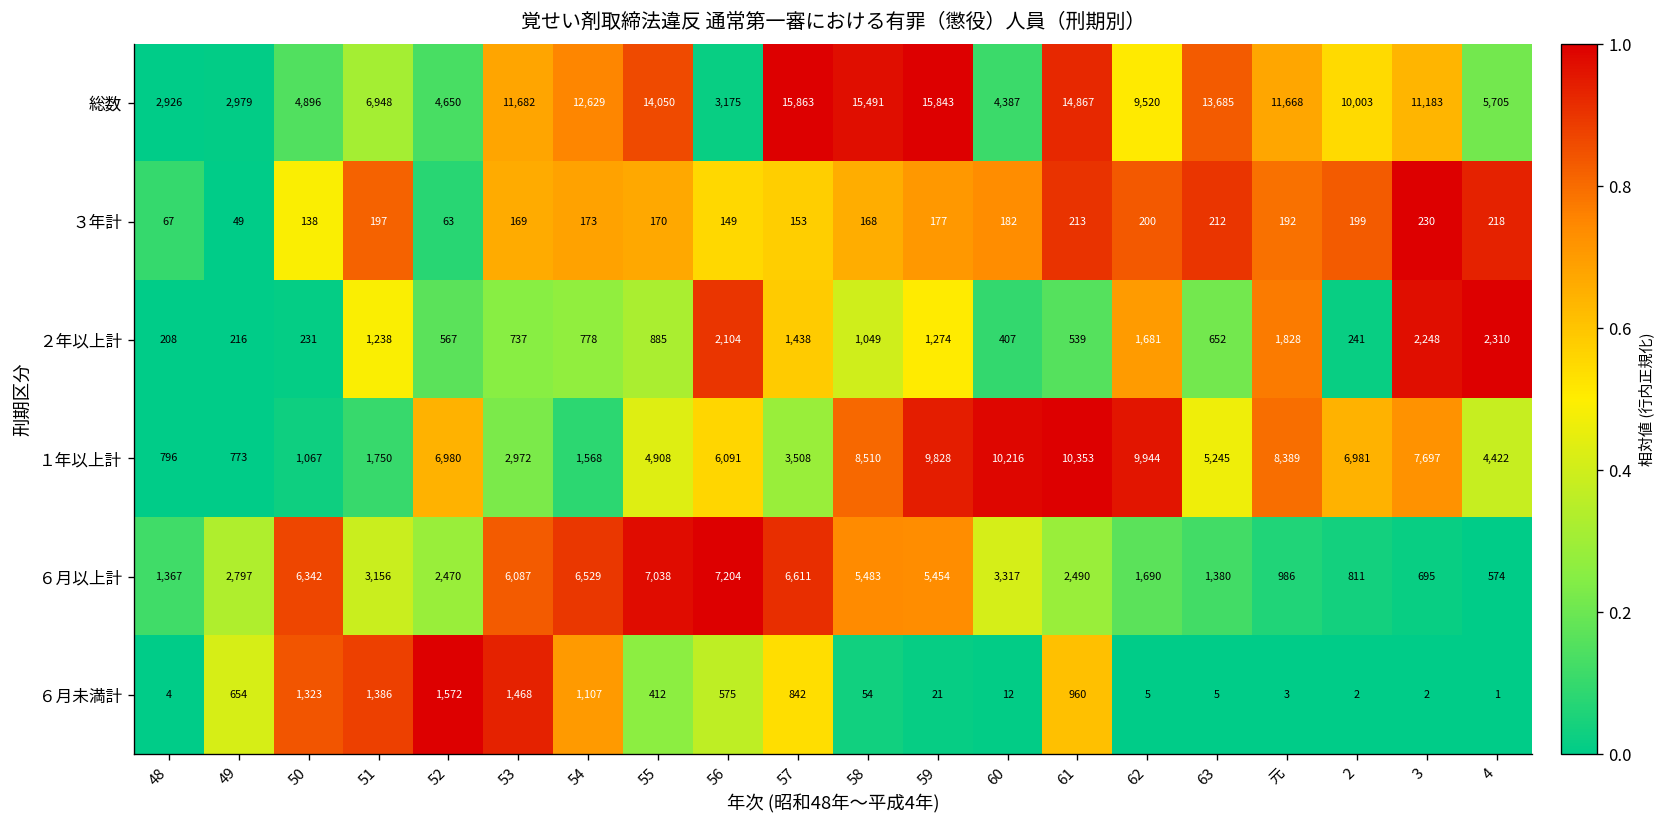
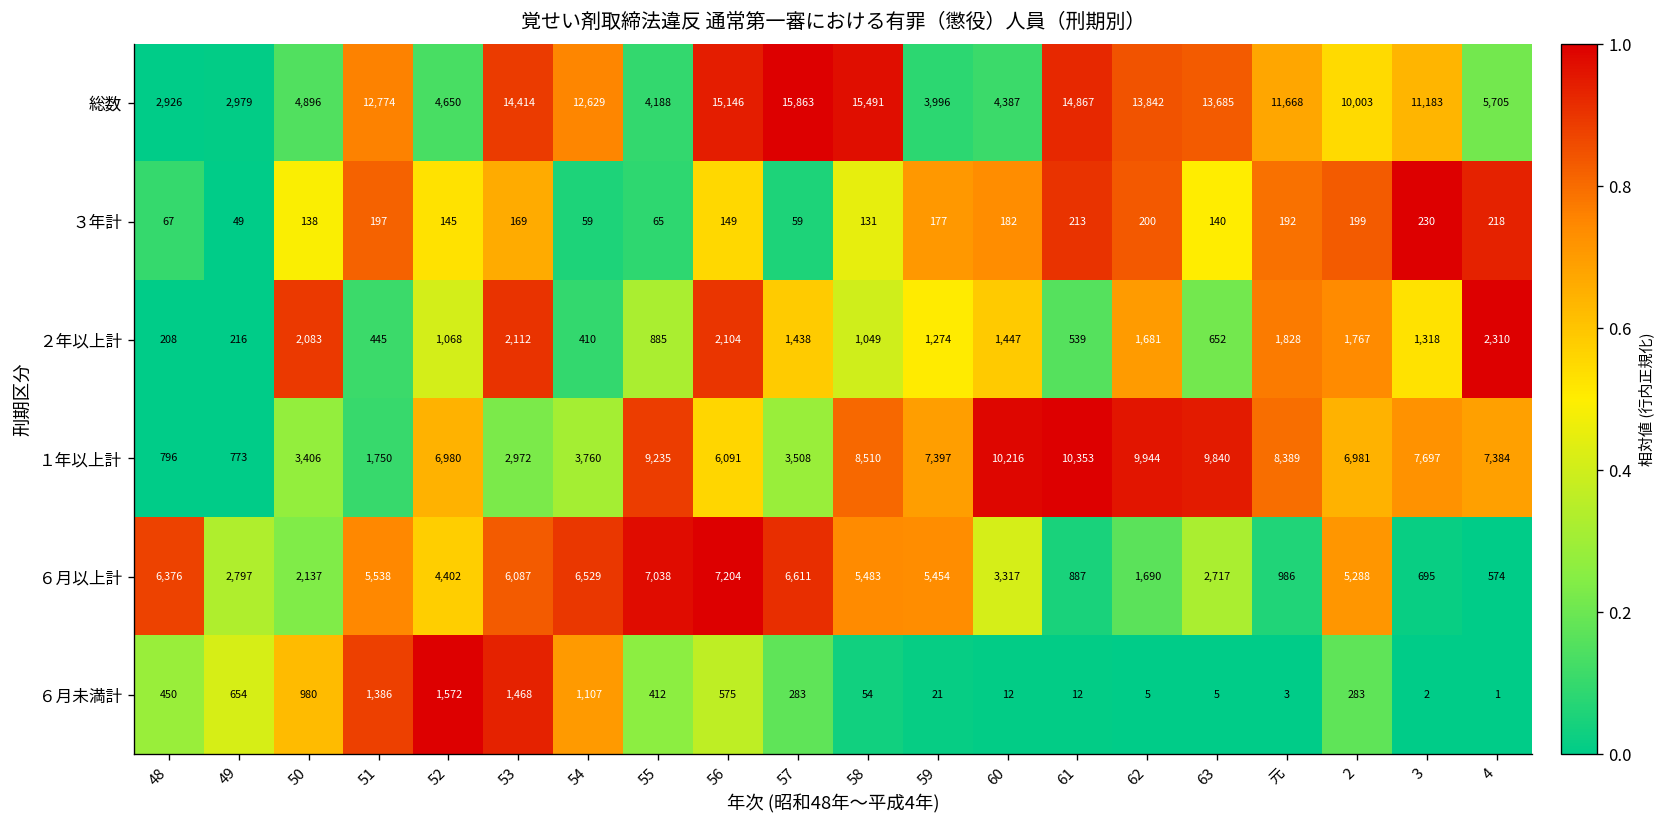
総数, 51: 6,948 -> 12,774
総数, 53: 11,682 -> 14,414
総数, 55: 14,050 -> 4,188
総数, 56: 3,175 -> 15,146
総数, 59: 15,843 -> 3,996
総数, 62: 9,520 -> 13,842
３年計, 52: 63 -> 145
３年計, 54: 173 -> 59
３年計, 55: 170 -> 65
３年計, 57: 153 -> 59
３年計, 58: 168 -> 131
３年計, 63: 212 -> 140
２年以上計, 50: 231 -> 2,083
２年以上計, 51: 1,238 -> 445
２年以上計, 52: 567 -> 1,068
２年以上計, 53: 737 -> 2,112
２年以上計, 54: 778 -> 410
２年以上計, 60: 407 -> 1,447
２年以上計, 2: 241 -> 1,767
２年以上計, 3: 2,248 -> 1,318
１年以上計, 50: 1,067 -> 3,406
１年以上計, 54: 1,568 -> 3,760
１年以上計, 55: 4,908 -> 9,235
１年以上計, 59: 9,828 -> 7,397
１年以上計, 63: 5,245 -> 9,840
１年以上計, 4: 4,422 -> 7,384
６月以上計, 48: 1,367 -> 6,376
６月以上計, 50: 6,342 -> 2,137
６月以上計, 51: 3,156 -> 5,538
６月以上計, 52: 2,470 -> 4,402
６月以上計, 61: 2,490 -> 887
６月以上計, 63: 1,380 -> 2,717
６月以上計, 2: 811 -> 5,288
６月未満計, 48: 4 -> 450
６月未満計, 50: 1,323 -> 980
６月未満計, 57: 842 -> 283
６月未満計, 61: 960 -> 12
６月未満計, 2: 2 -> 283
